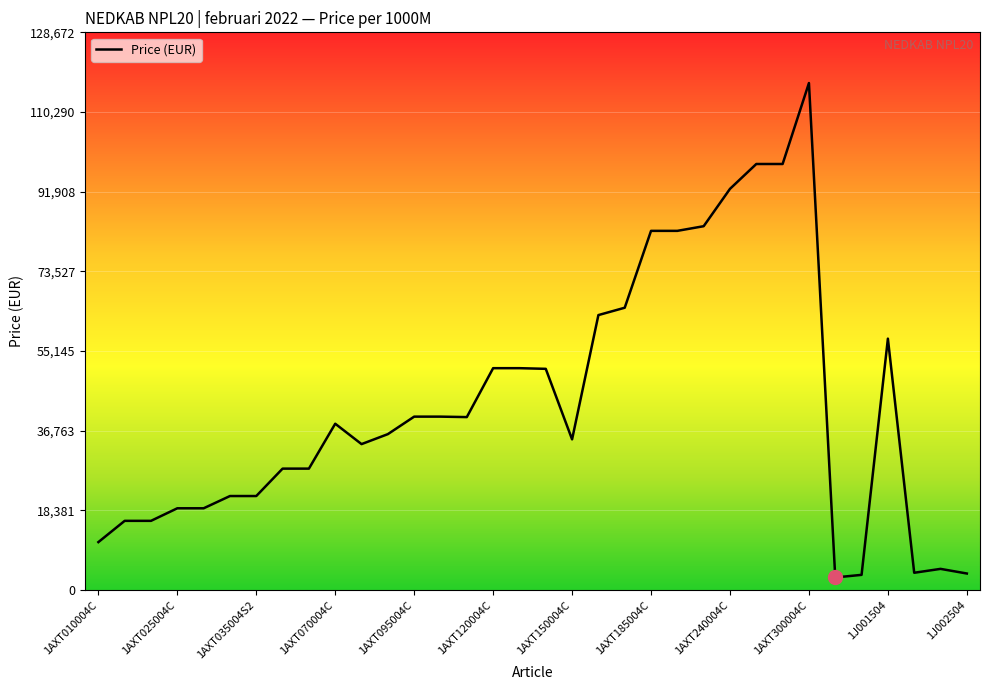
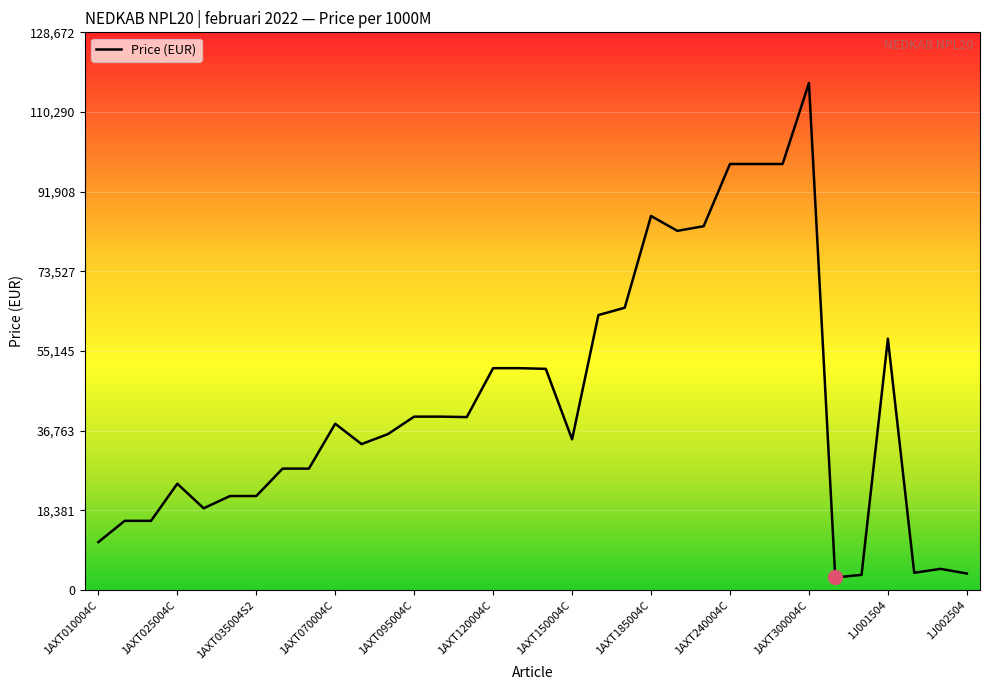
Price (EUR), 1AXT025004C: 19,000 -> 25,000
Price (EUR), 1AXT185004C: 83,000 -> 86,000
Price (EUR), 1AXT240004C: 93,000 -> 98,000
